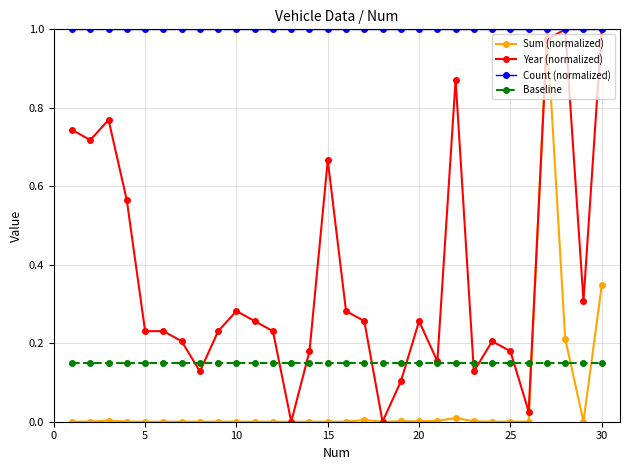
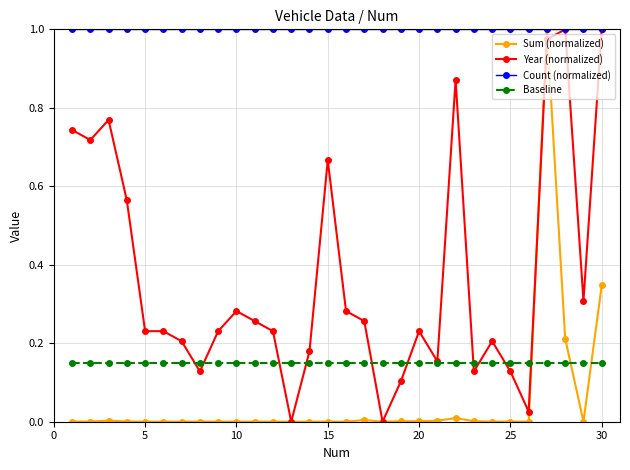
Year (normalized), 20: 0.26 -> 0.23
Year (normalized), 25: 0.18 -> 0.13
